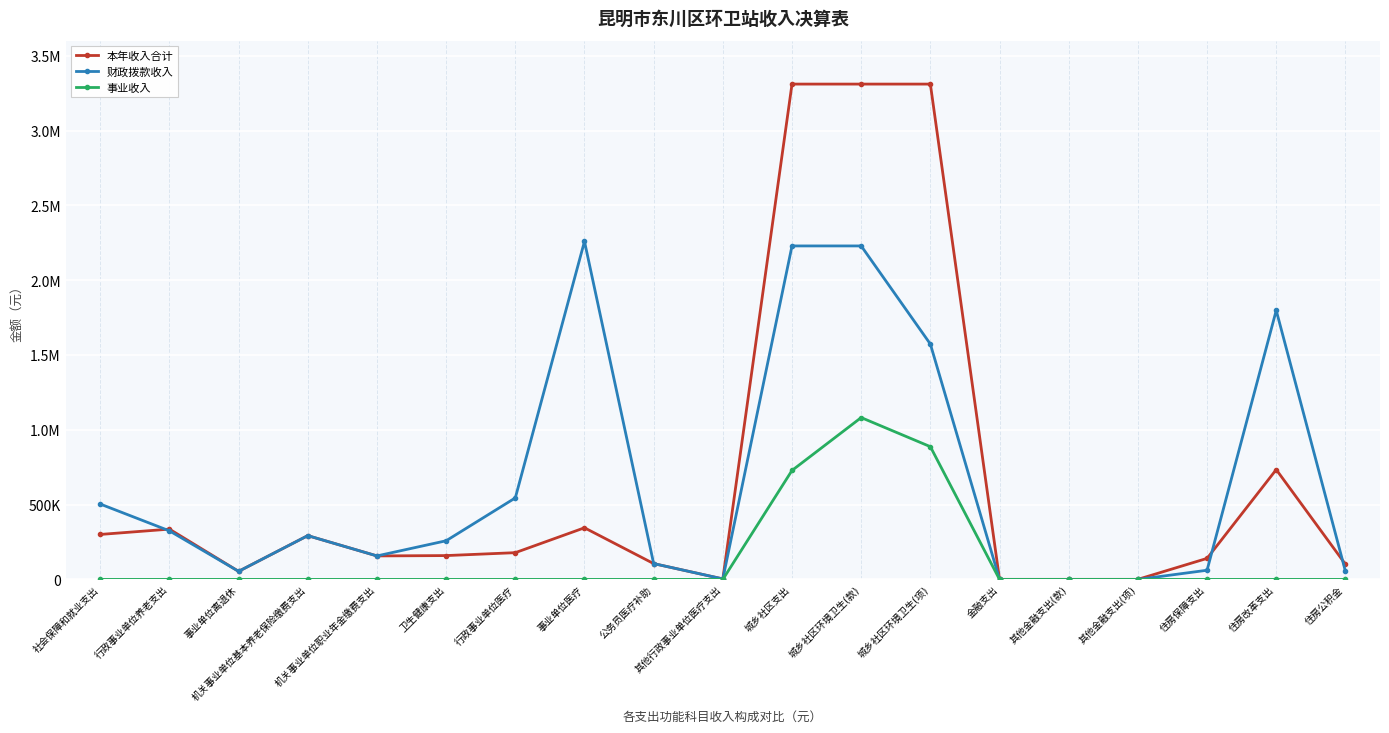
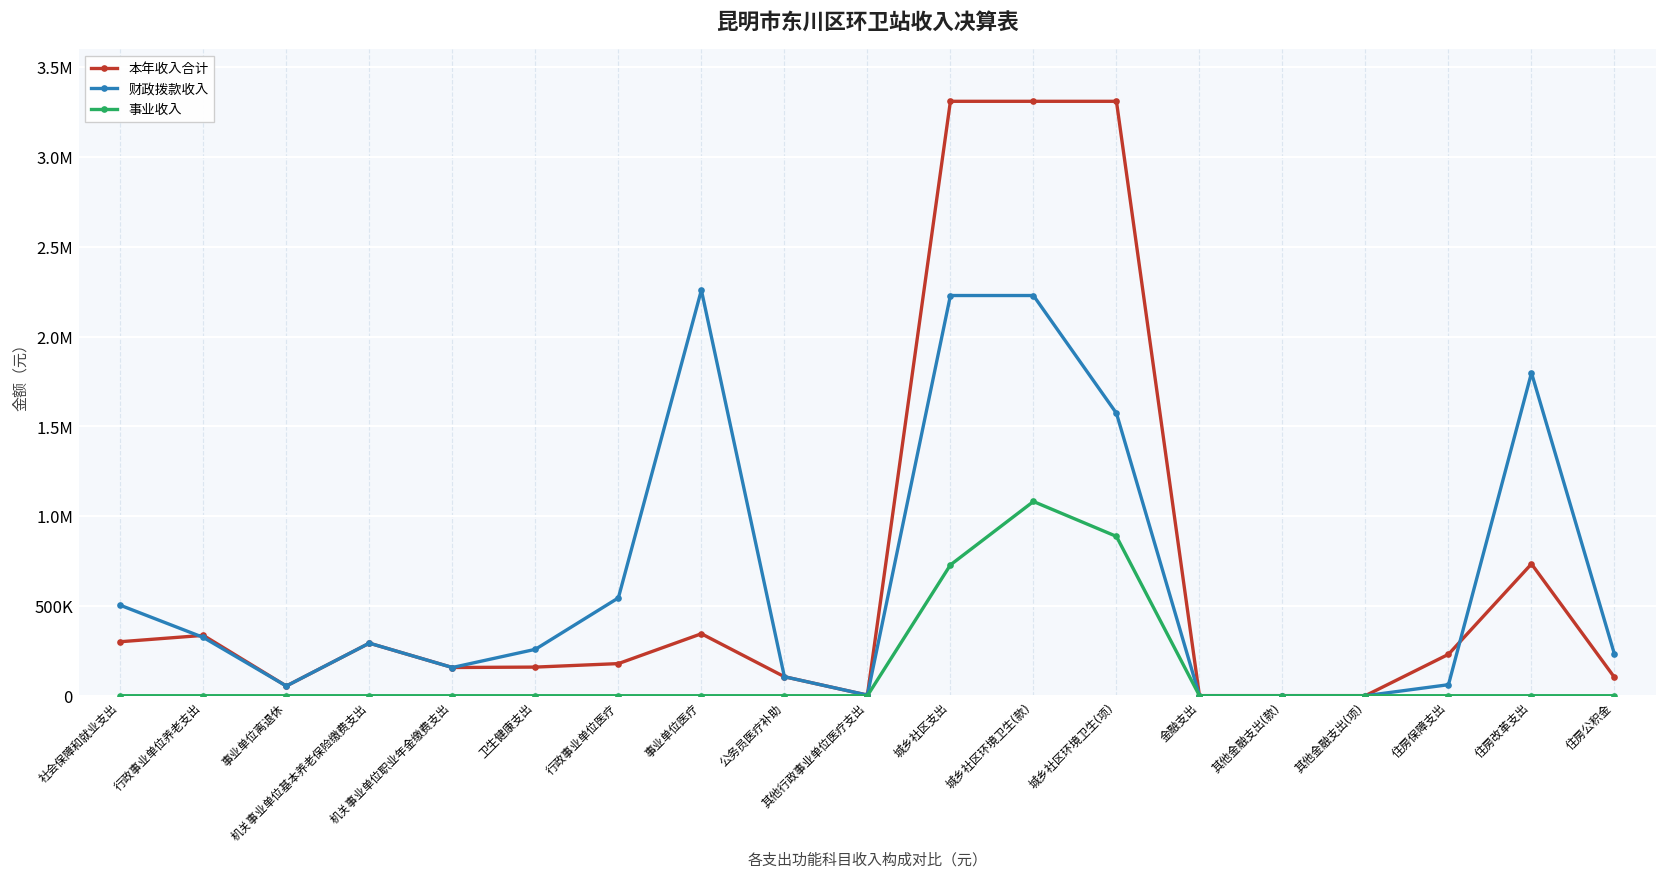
本年收入合计, 住房保障支出: 140000 -> 230000
财政拨款收入, 住房公积金: 50000 -> 230000
